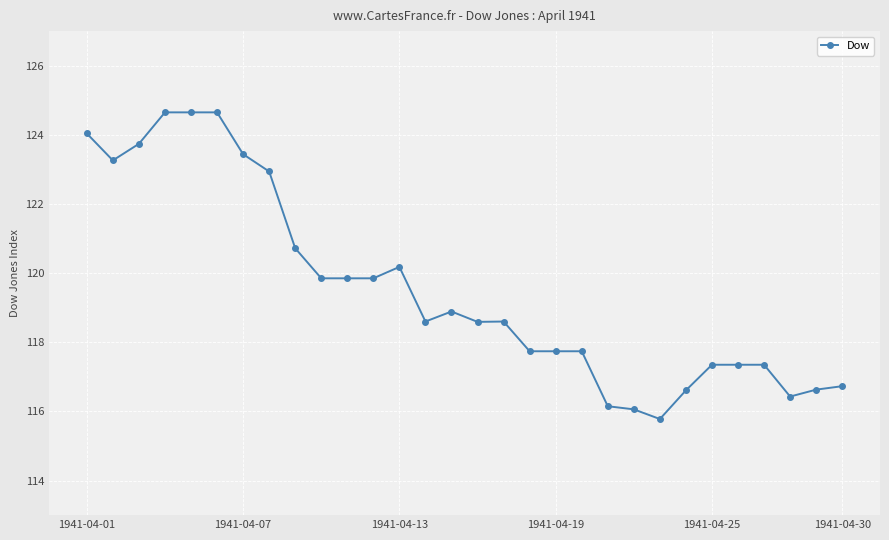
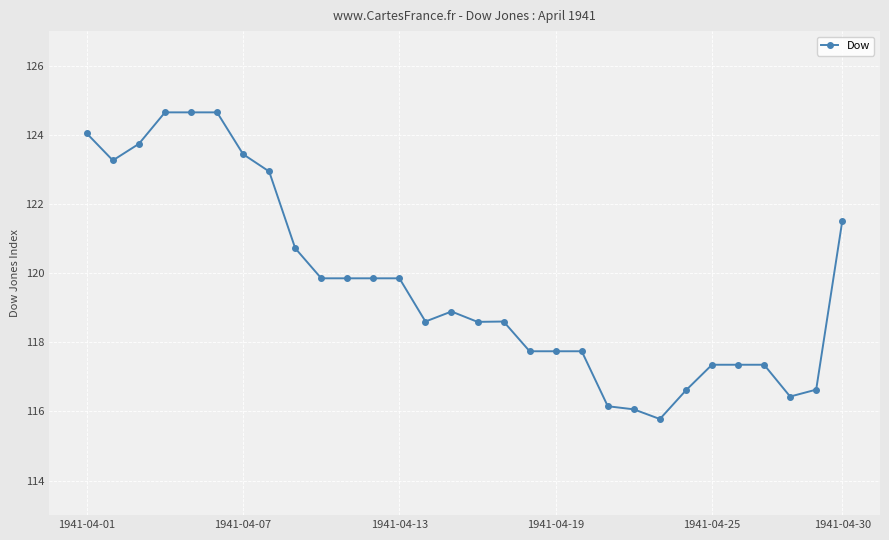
1941-04-13: 120.2 -> 119.9
1941-04-30: 116.7 -> 121.5
